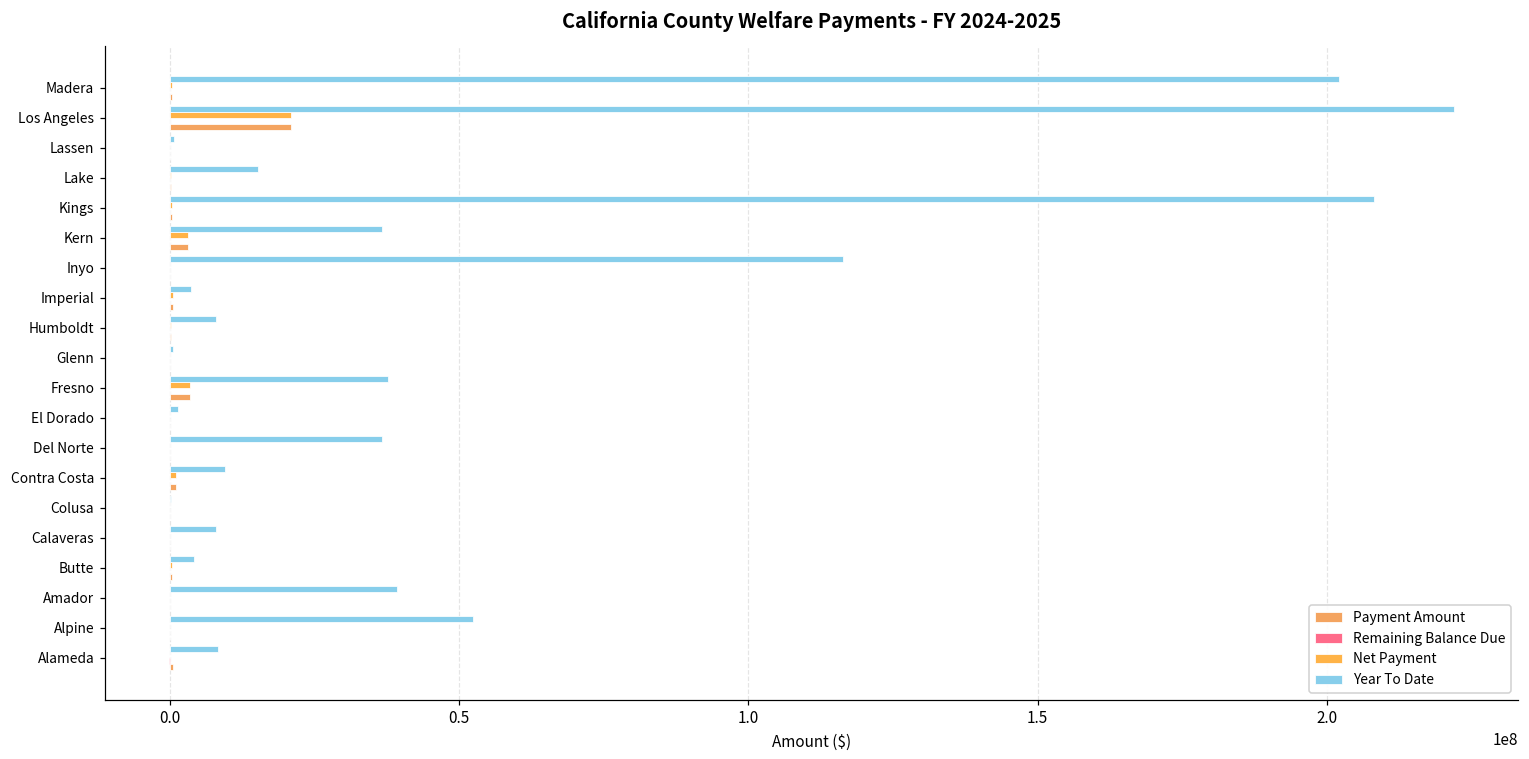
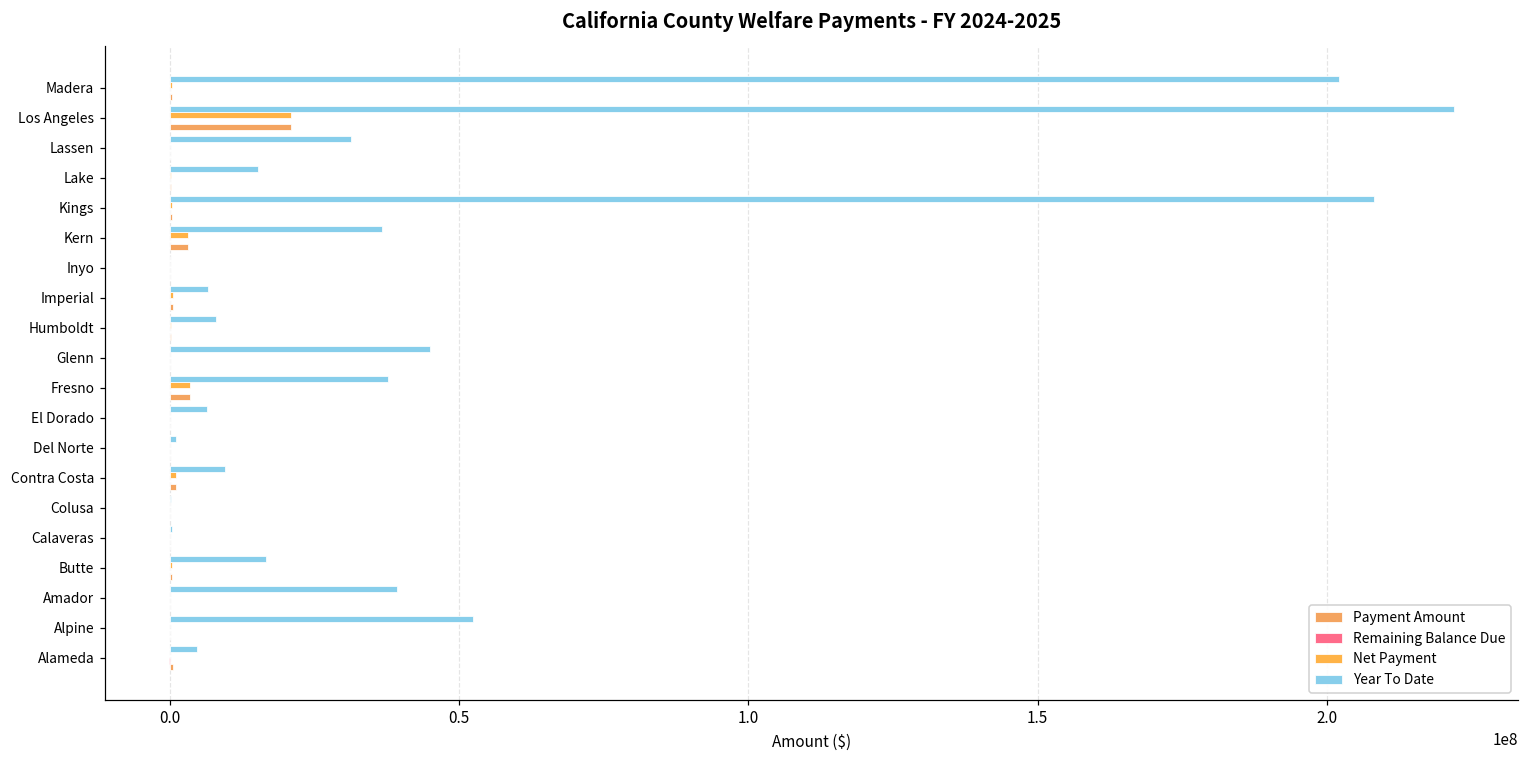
Year To Date, Lassen: 1000000 -> 31000000
Year To Date, Inyo: 116000000 -> 0
Year To Date, Imperial: 4000000 -> 7000000
Year To Date, Glenn: 1000000 -> 45000000
Year To Date, El Dorado: 1000000 -> 6000000
Year To Date, Del Norte: 37000000 -> 1000000
Year To Date, Calaveras: 8000000 -> 0
Year To Date, Butte: 4000000 -> 17000000
Year To Date, Alameda: 8000000 -> 5000000
